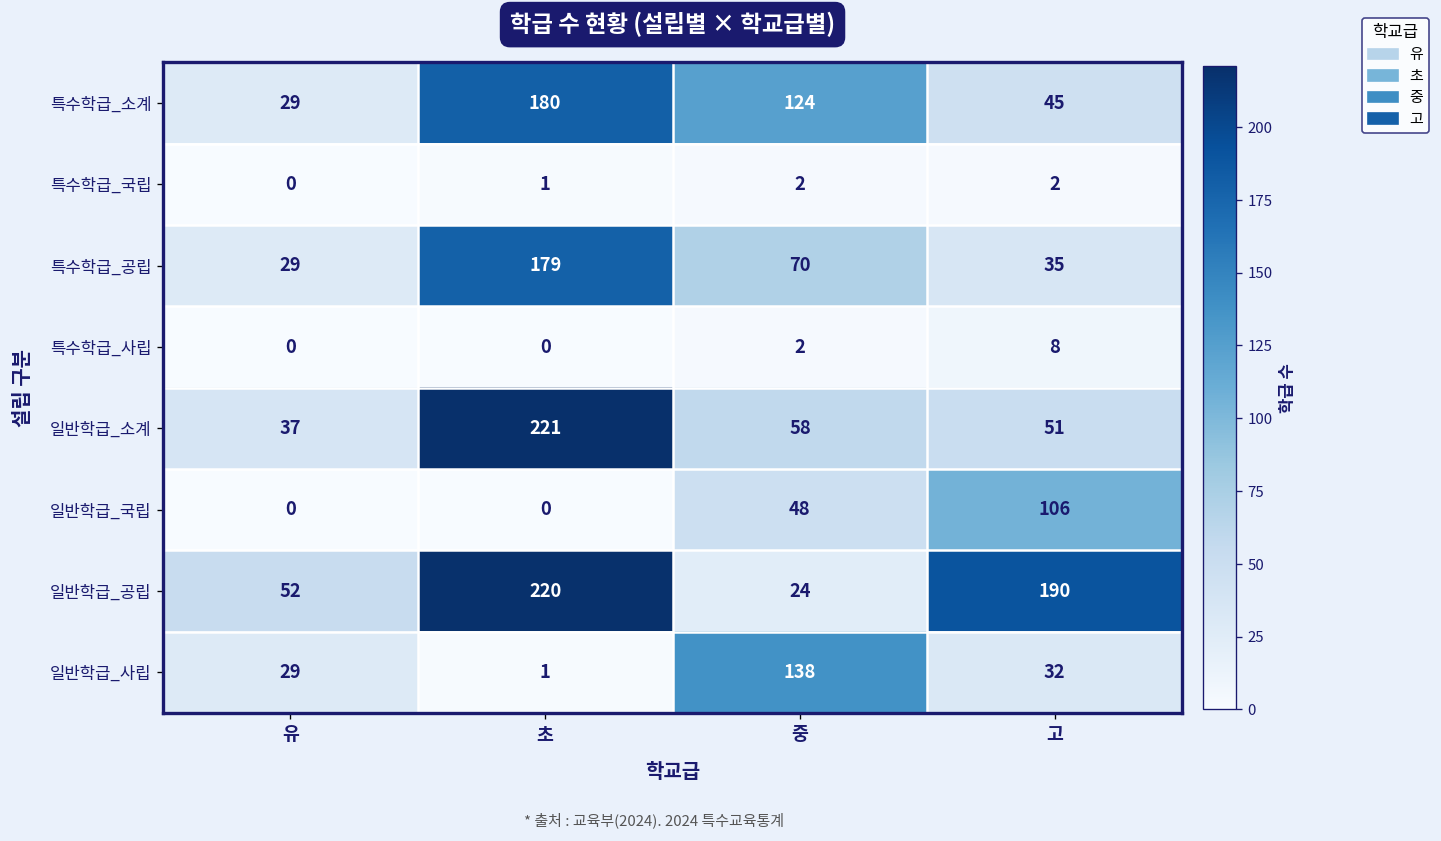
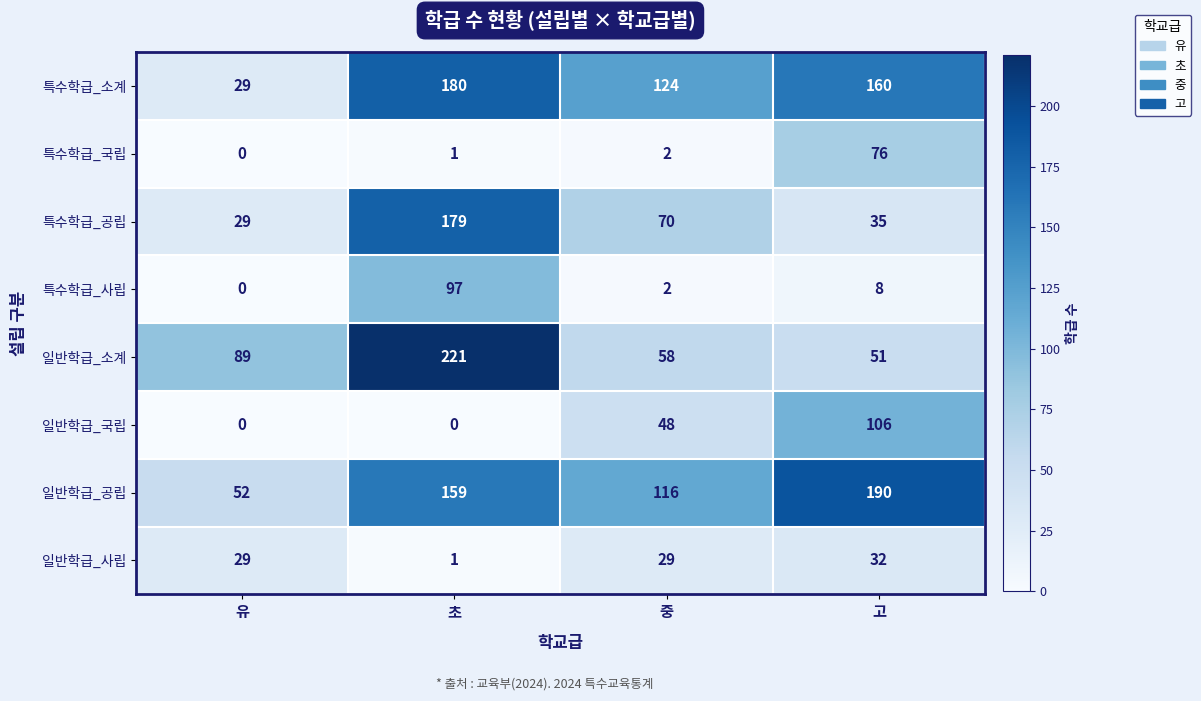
특수학급_소계, 고: 45 -> 160
특수학급_국립, 고: 2 -> 76
특수학급_사립, 초: 0 -> 97
일반학급_소계, 유: 37 -> 89
일반학급_공립, 초: 220 -> 159
일반학급_공립, 중: 24 -> 116
일반학급_사립, 중: 138 -> 29
